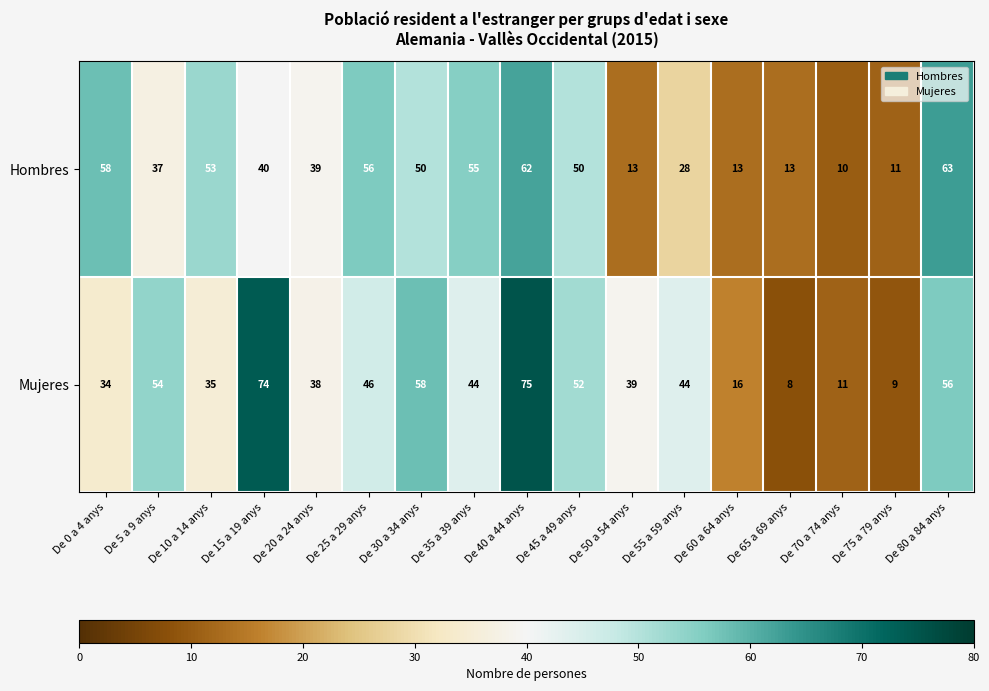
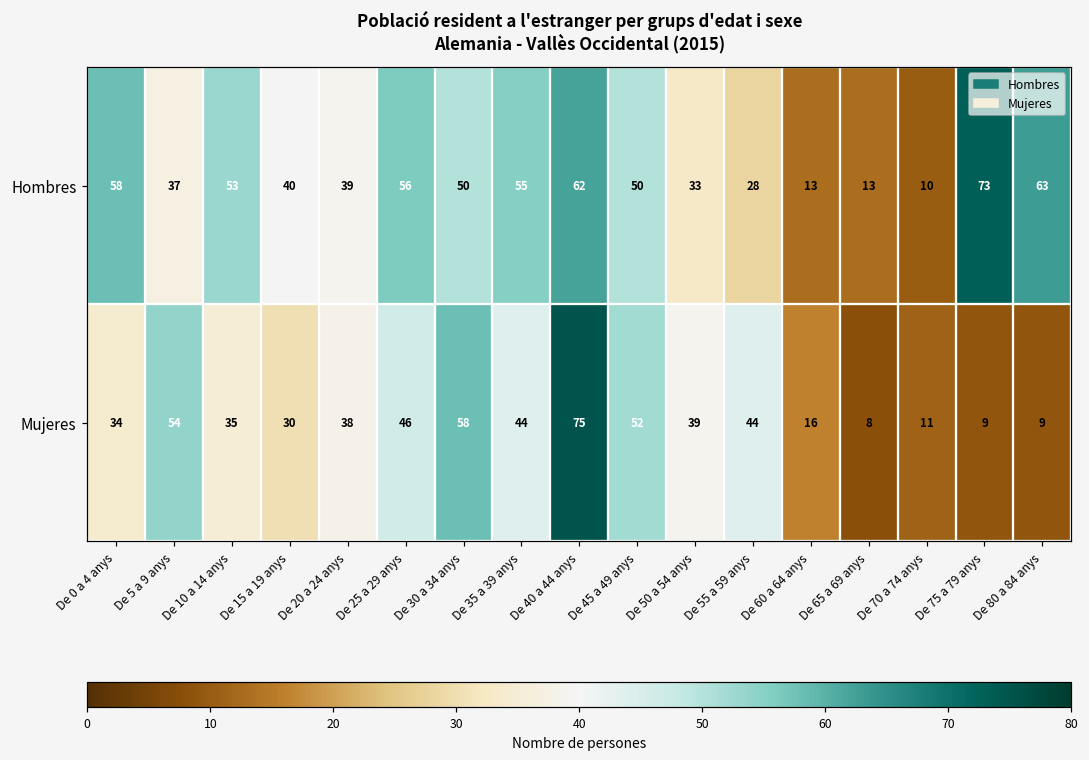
Hombres, De 50 a 54 anys: 13 -> 33
Hombres, De 75 a 79 anys: 11 -> 73
Mujeres, De 15 a 19 anys: 74 -> 30
Mujeres, De 80 a 84 anys: 56 -> 9
